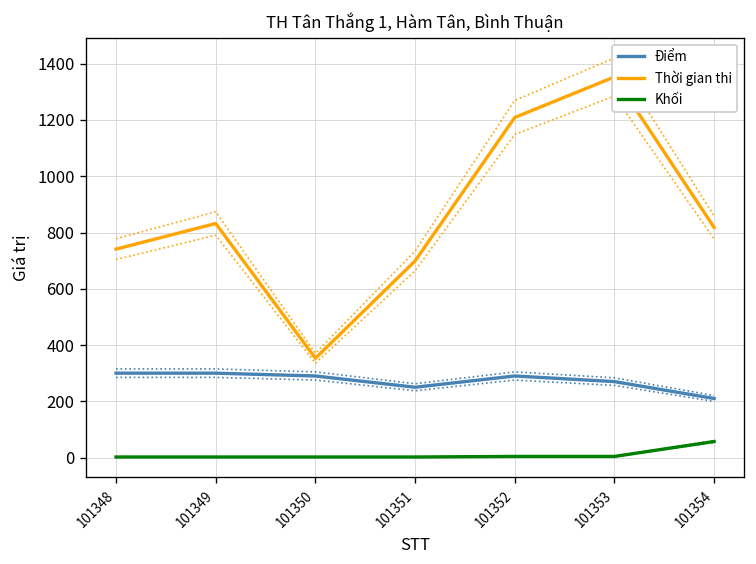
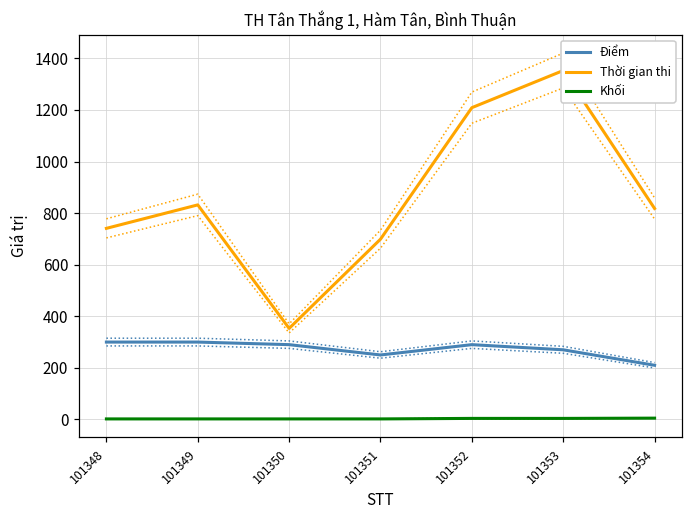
Khối, 101354: 60 -> 10
